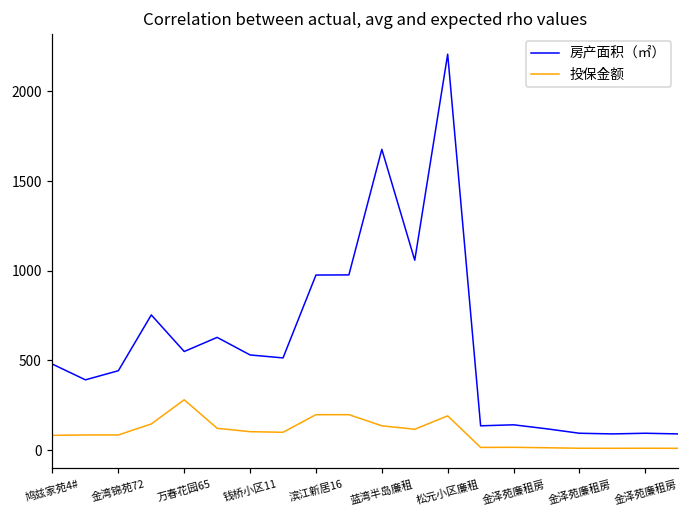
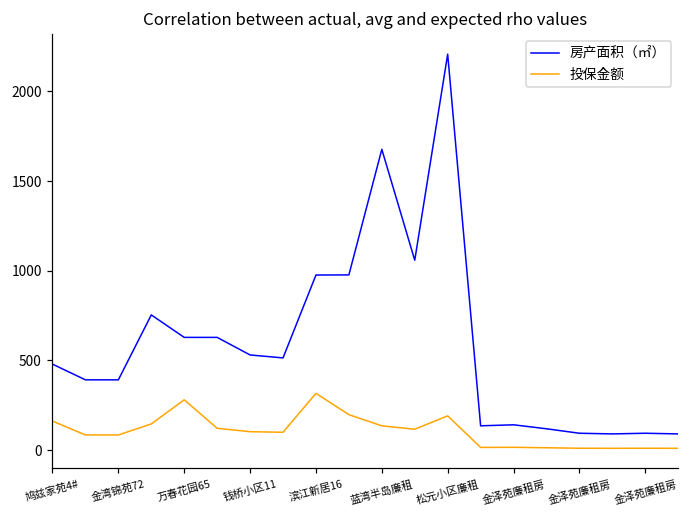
投保金额, 鸠兹家苑4#: 80 -> 160
房产面积（㎡）, 金湾锦苑72: 440 -> 390
房产面积（㎡）, 万春花园65: 550 -> 630
投保金额, 滨江新居16: 200 -> 320
